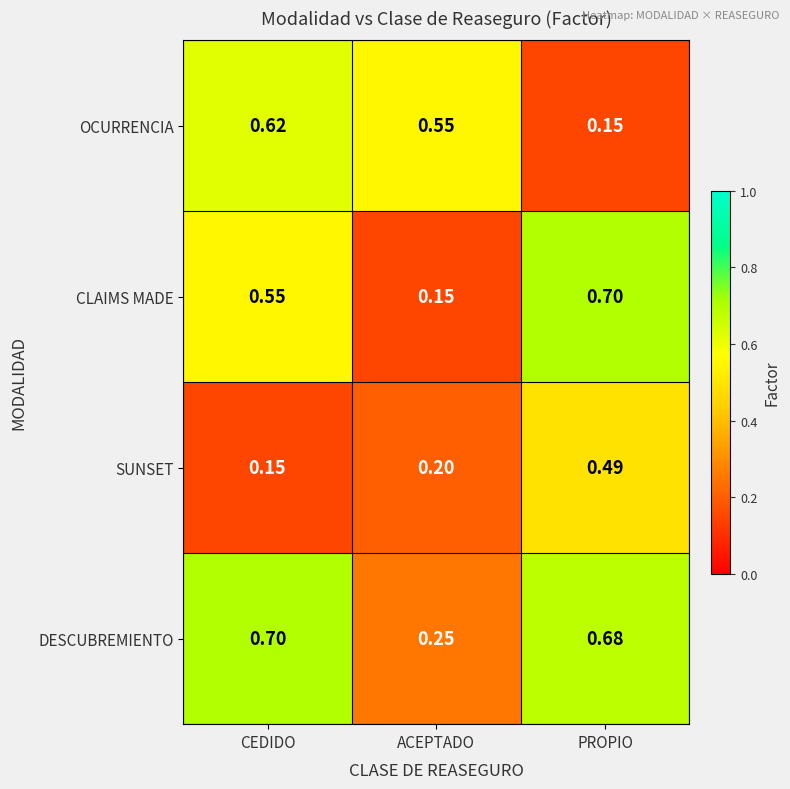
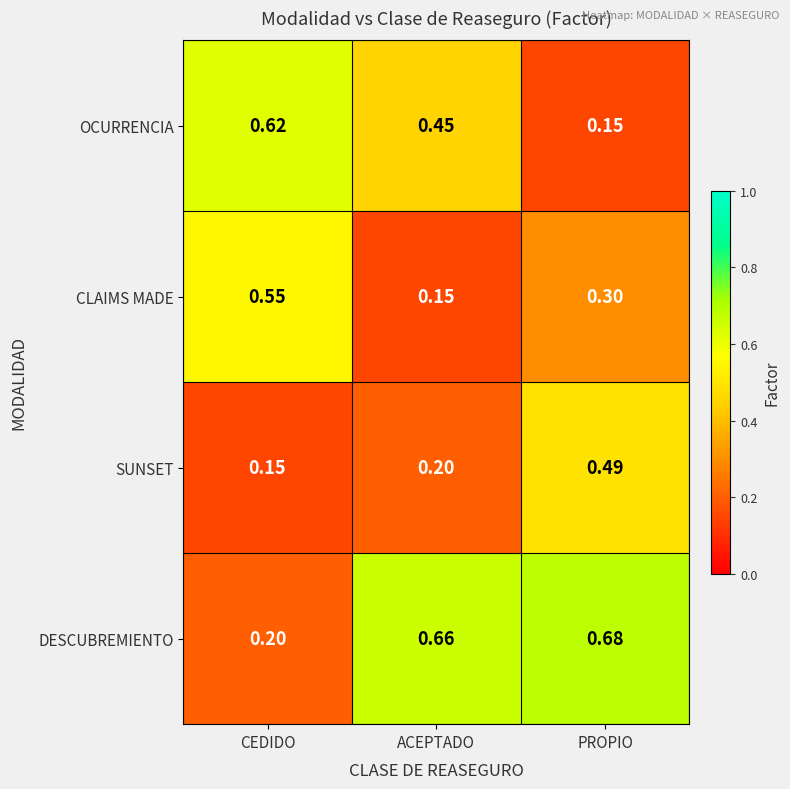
OCURRENCIA, ACEPTADO: 0.55 -> 0.45
CLAIMS MADE, PROPIO: 0.70 -> 0.30
DESCUBREMIENTO, CEDIDO: 0.70 -> 0.20
DESCUBREMIENTO, ACEPTADO: 0.25 -> 0.66
